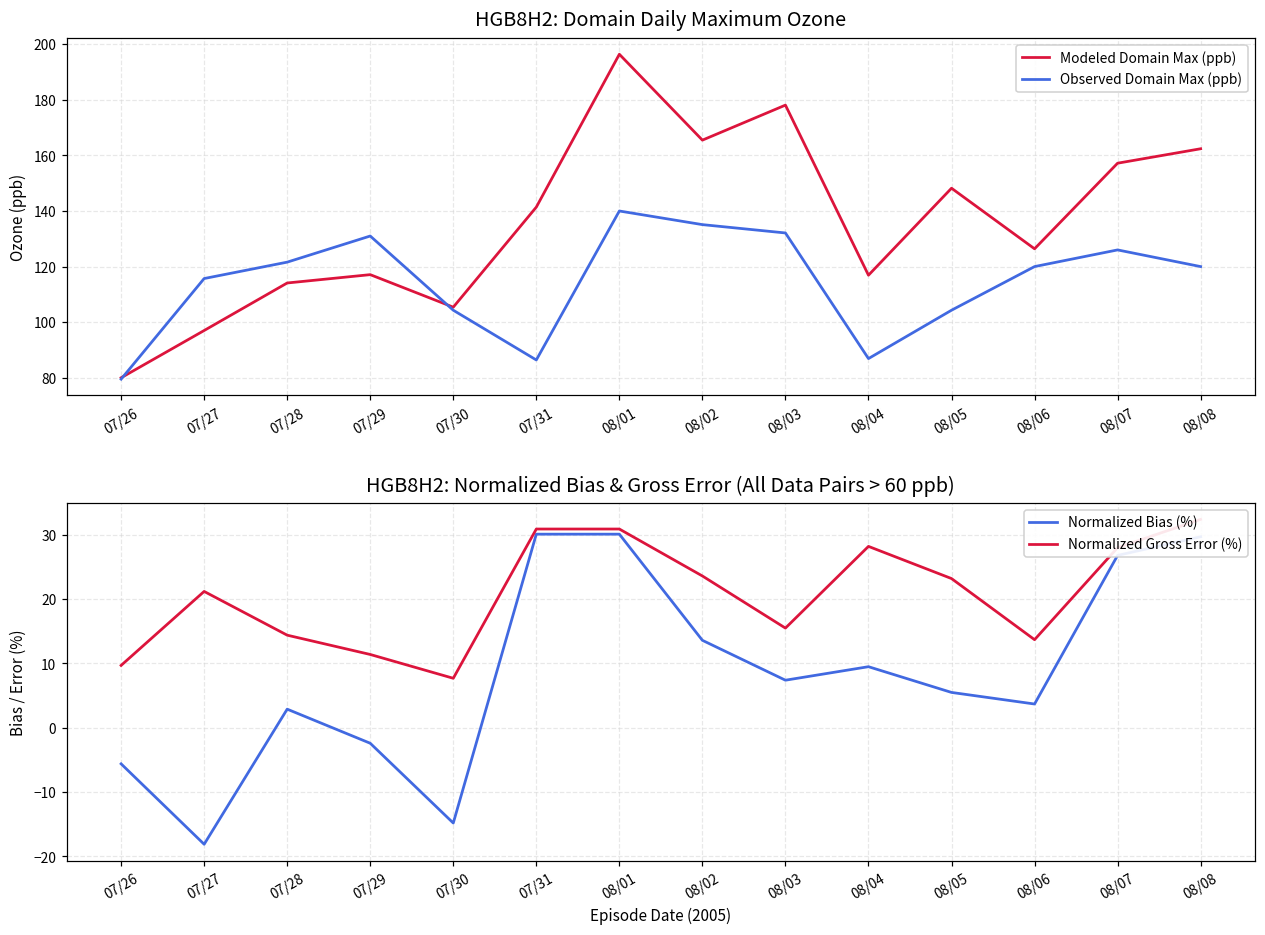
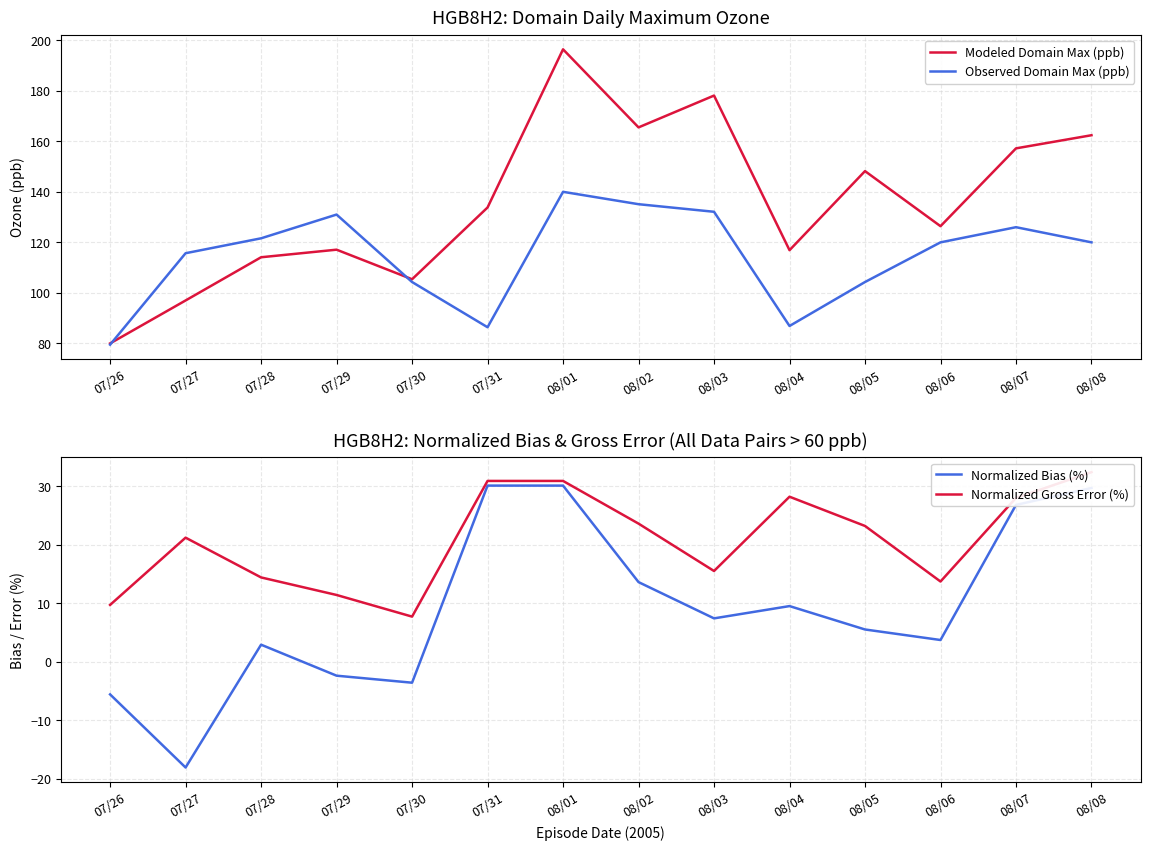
HGB8H2: Domain Daily Maximum Ozone, Modeled Domain Max (ppb), 07/31: 141 -> 134
HGB8H2: Normalized Bias & Gross Error (All Data Pairs > 60 ppb), Normalized Bias (%), 07/30: -15 -> -4
